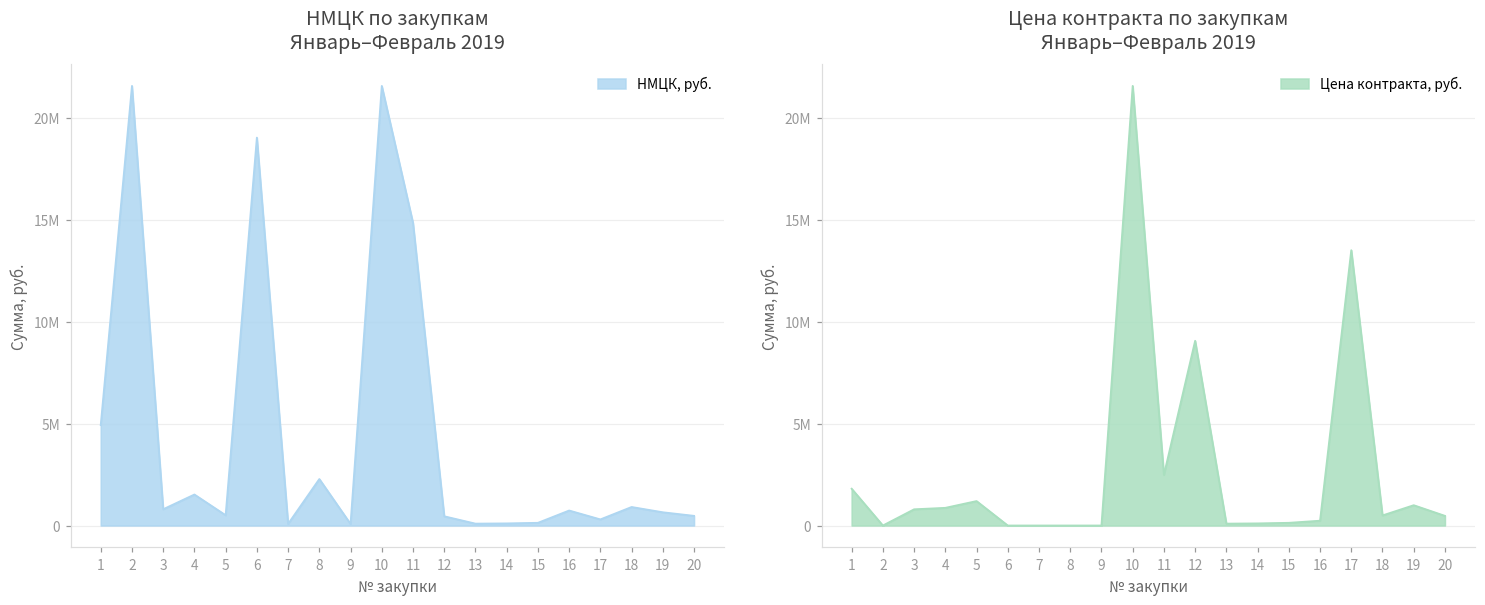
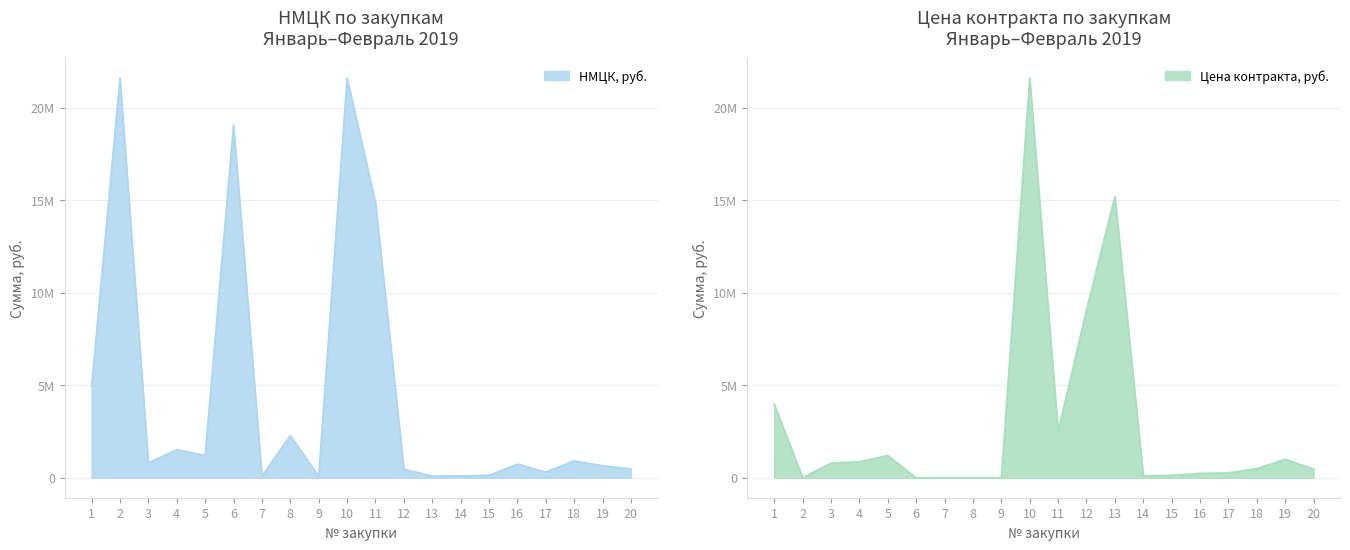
НМЦК по закупкам Январь–Февраль 2019, 5: 500000 -> 1200000
Цена контракта по закупкам Январь–Февраль 2019, 1: 1800000 -> 4000000
Цена контракта по закупкам Январь–Февраль 2019, 13: 100000 -> 15200000
Цена контракта по закупкам Январь–Февраль 2019, 17: 13500000 -> 300000
